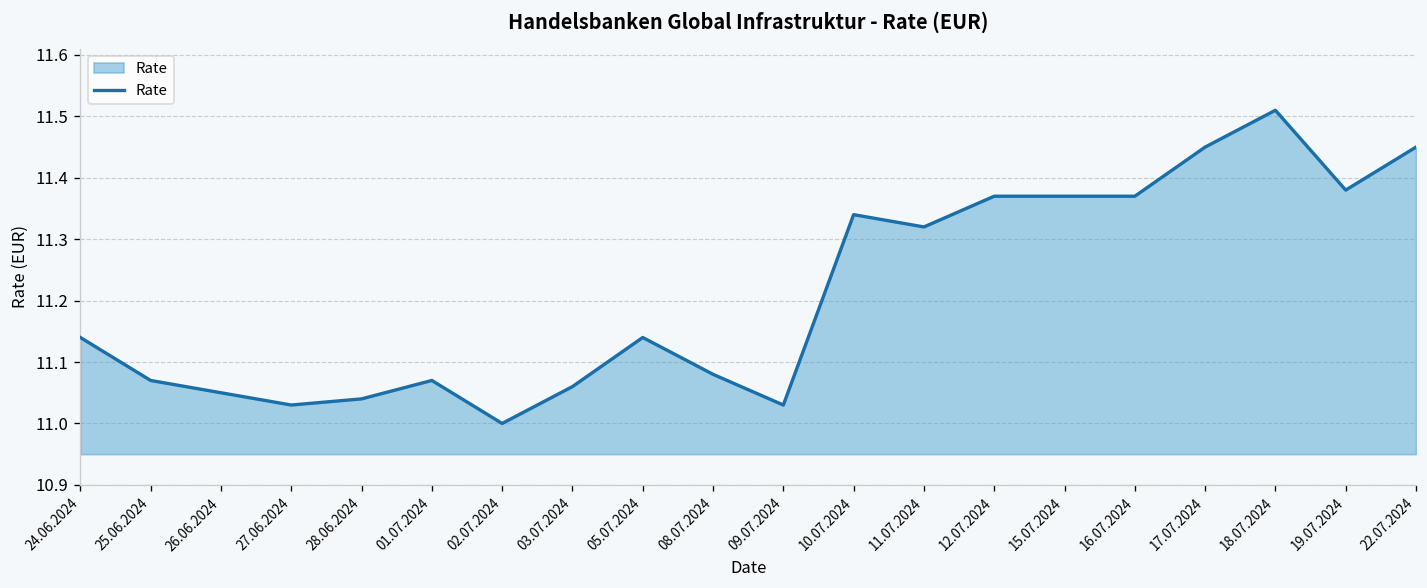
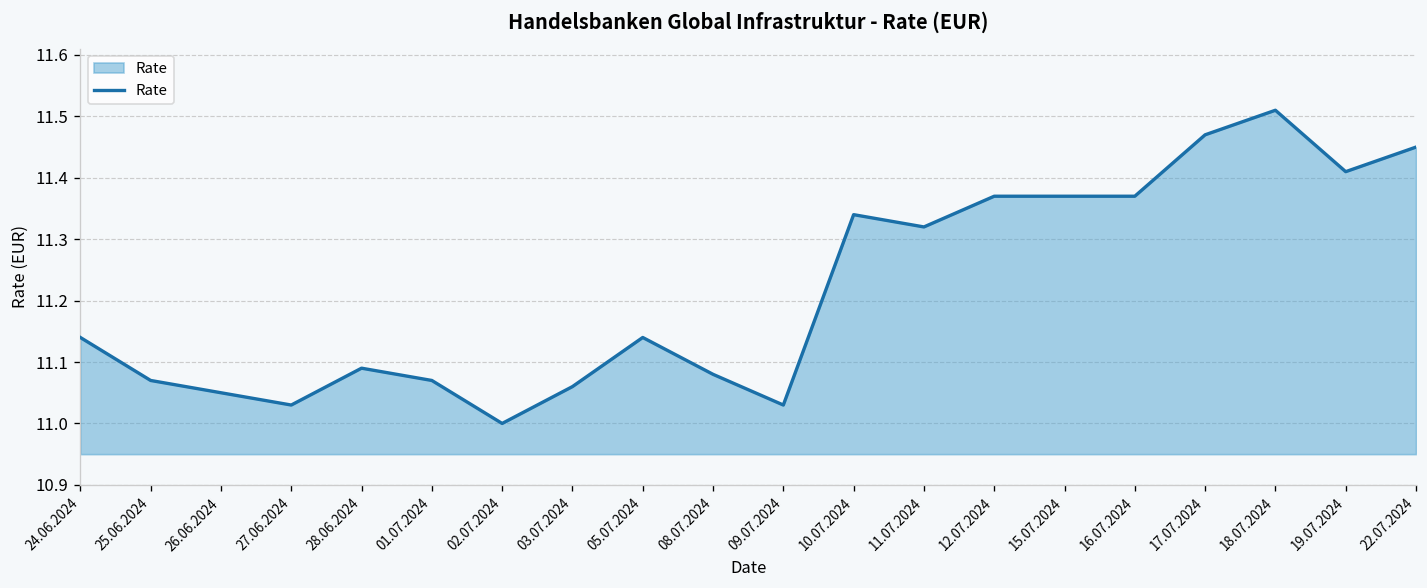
28.06.2024: 11.04 -> 11.09
17.07.2024: 11.45 -> 11.47
19.07.2024: 11.38 -> 11.41
